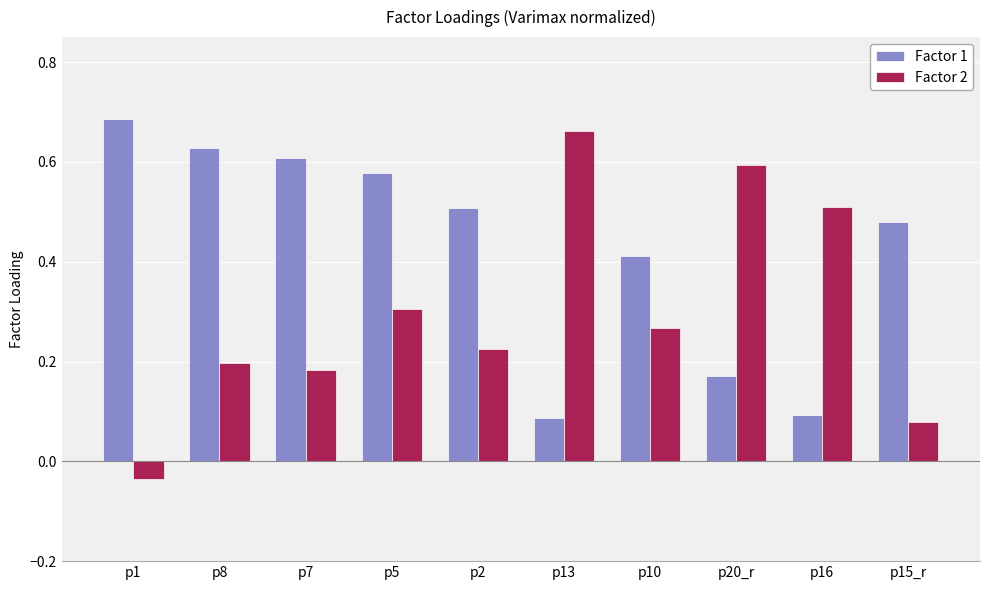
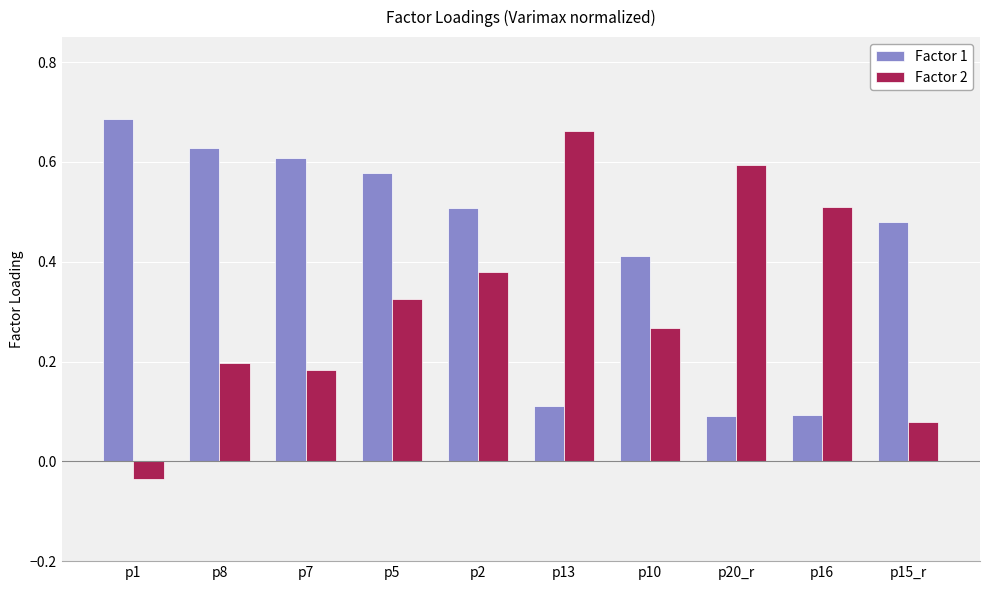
Factor 2, p5: 0.31 -> 0.33
Factor 2, p2: 0.22 -> 0.38
Factor 1, p13: 0.09 -> 0.11
Factor 1, p20_r: 0.17 -> 0.09
